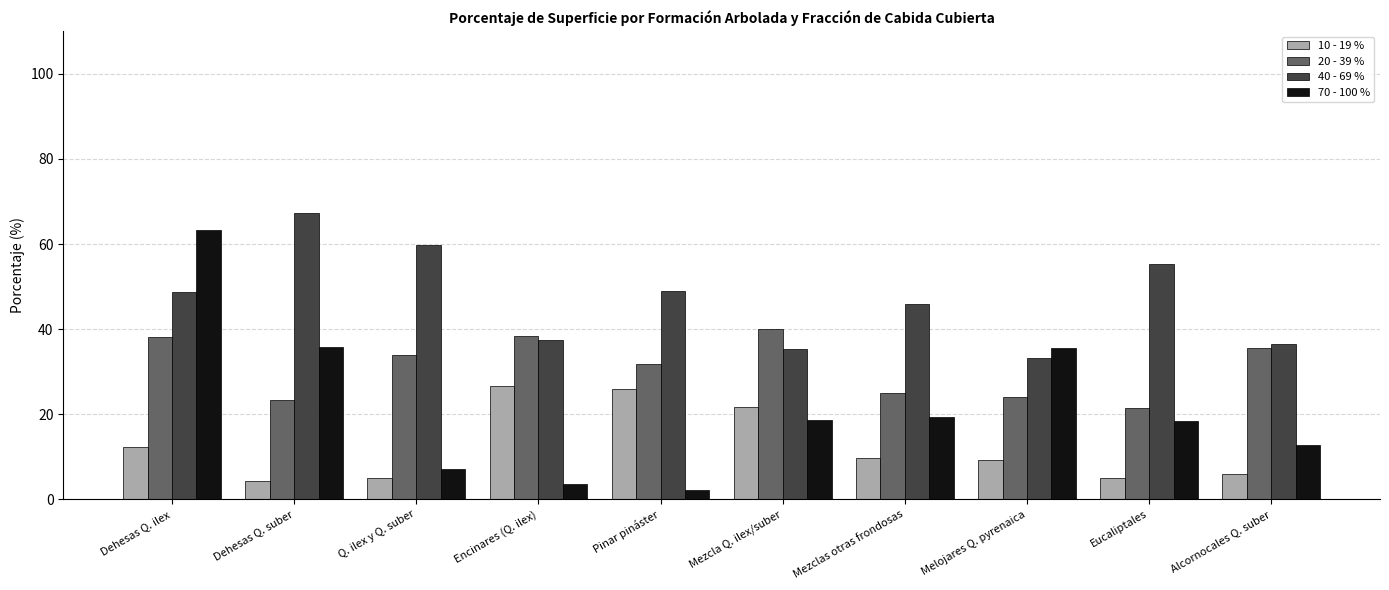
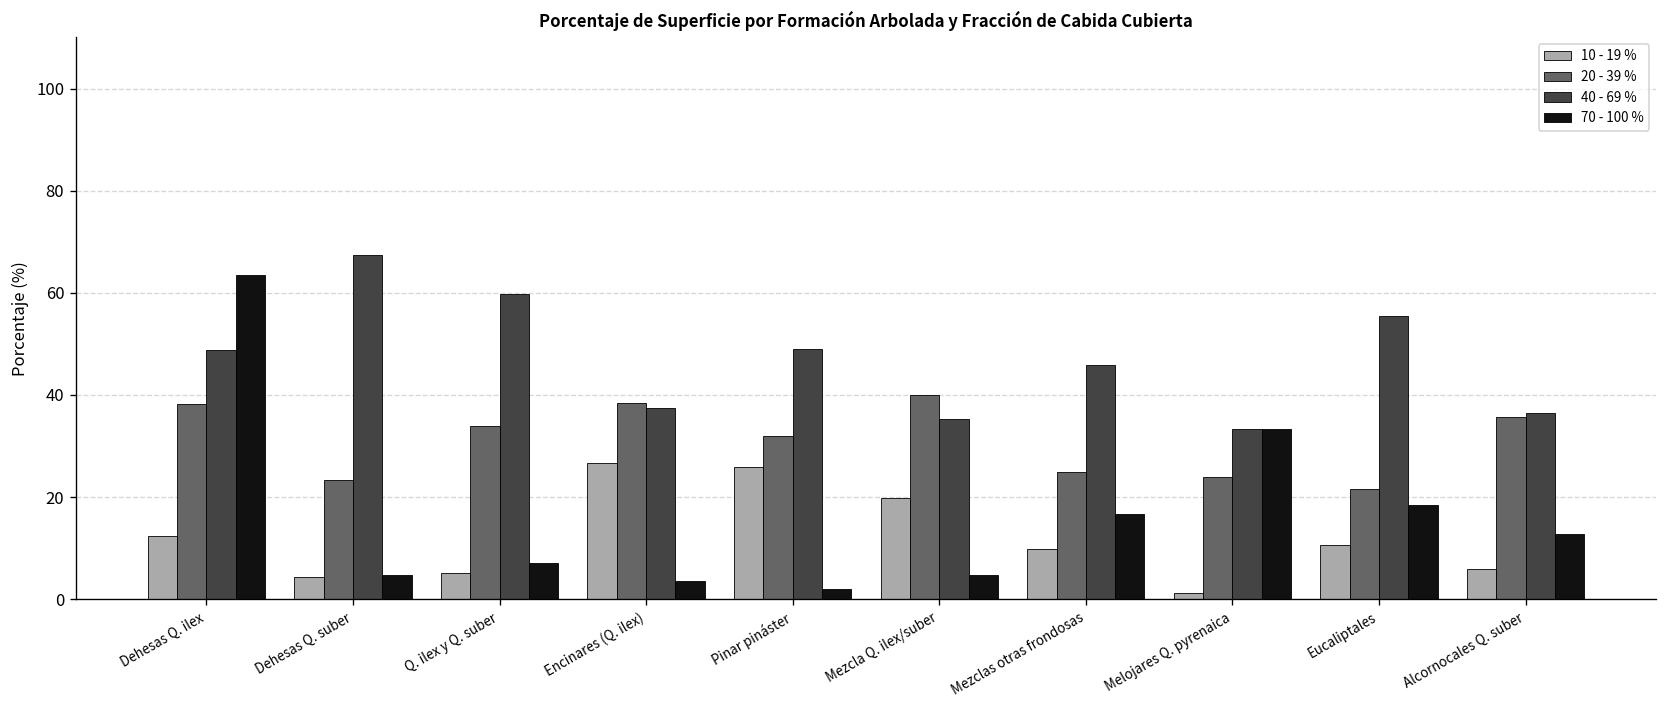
70 - 100 %, Dehesas Q. suber: 36 -> 5
10 - 19 %, Mezcla Q. ilex/suber: 22 -> 20
70 - 100 %, Mezcla Q. ilex/suber: 19 -> 5
70 - 100 %, Mezclas otras frondosas: 19 -> 17
10 - 19 %, Melojares Q. pyrenaica: 9 -> 1
70 - 100 %, Melojares Q. pyrenaica: 36 -> 33
10 - 19 %, Eucaliptales: 5 -> 11
